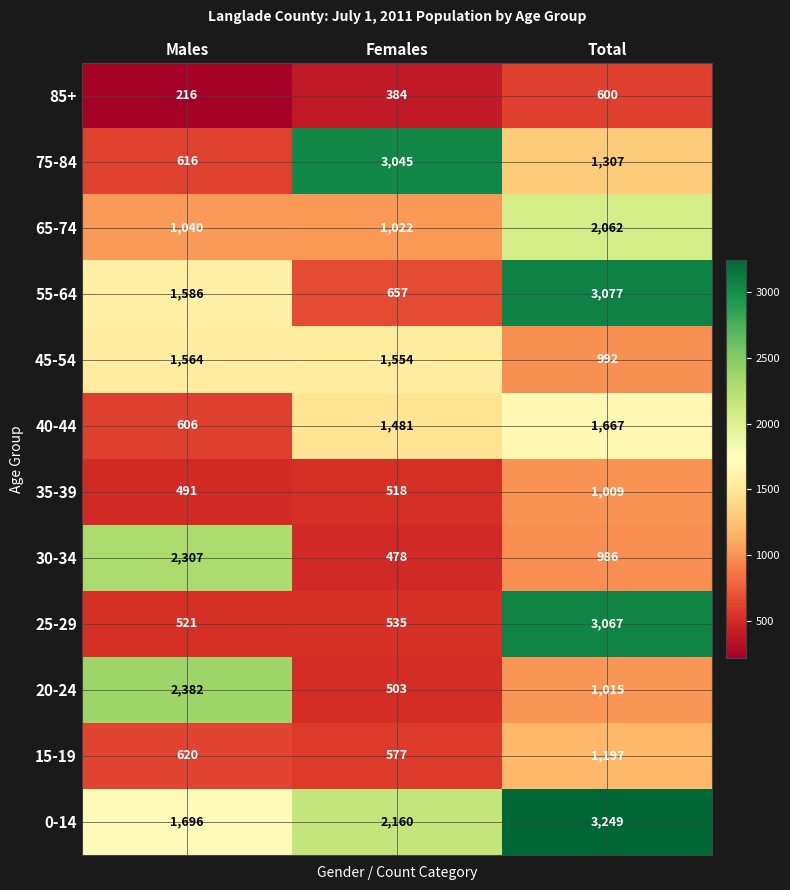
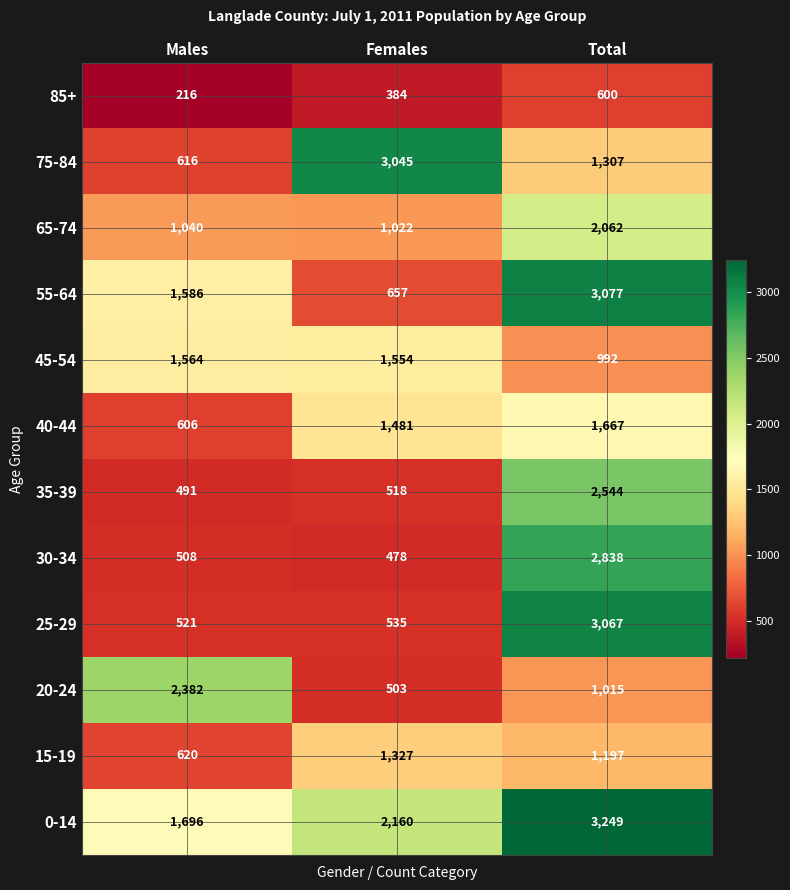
35-39, Total: 1,009 -> 2,544
30-34, Males: 2,307 -> 508
30-34, Total: 986 -> 2,838
15-19, Females: 577 -> 1,327
